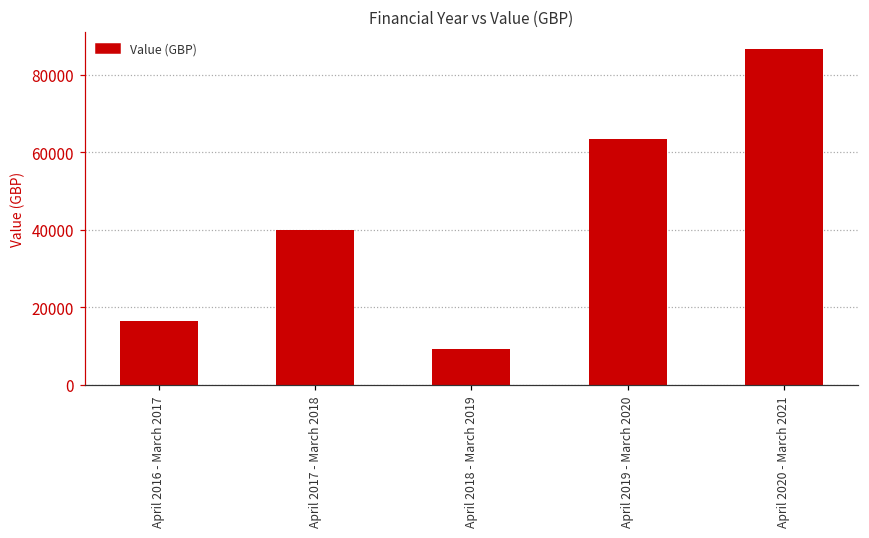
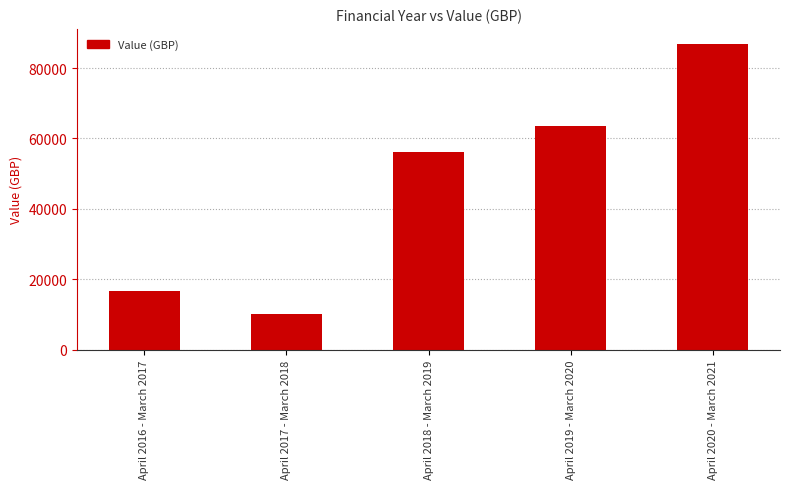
April 2017 - March 2018: 40000 -> 10000
April 2018 - March 2019: 9000 -> 56000
